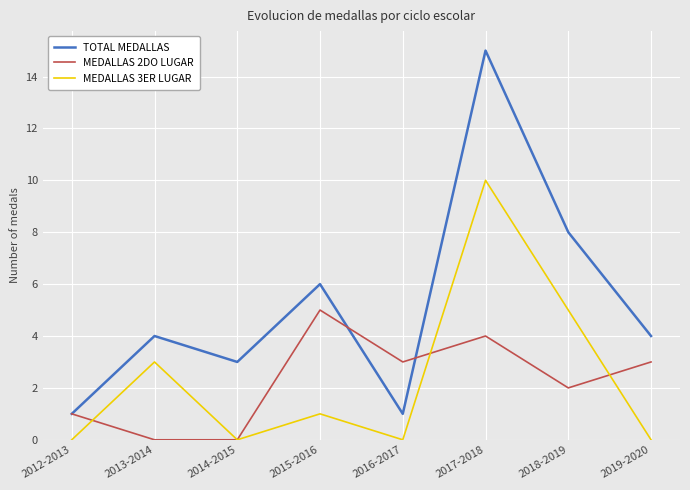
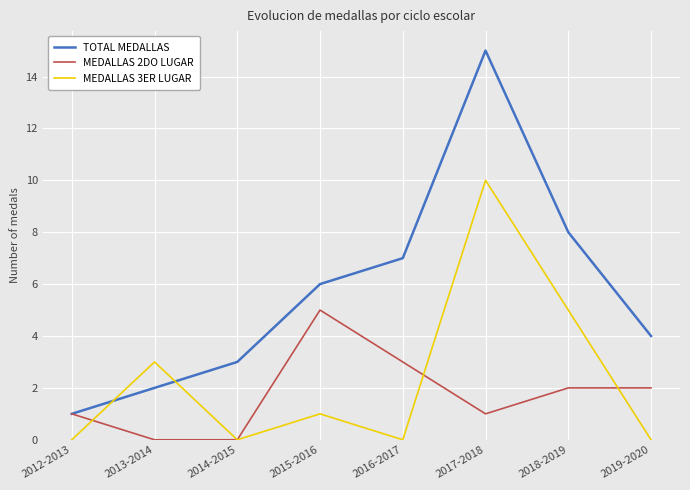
TOTAL MEDALLAS, 2013-2014: 4 -> 2
TOTAL MEDALLAS, 2016-2017: 1 -> 7
MEDALLAS 2DO LUGAR, 2017-2018: 4 -> 1
MEDALLAS 2DO LUGAR, 2019-2020: 3 -> 2
